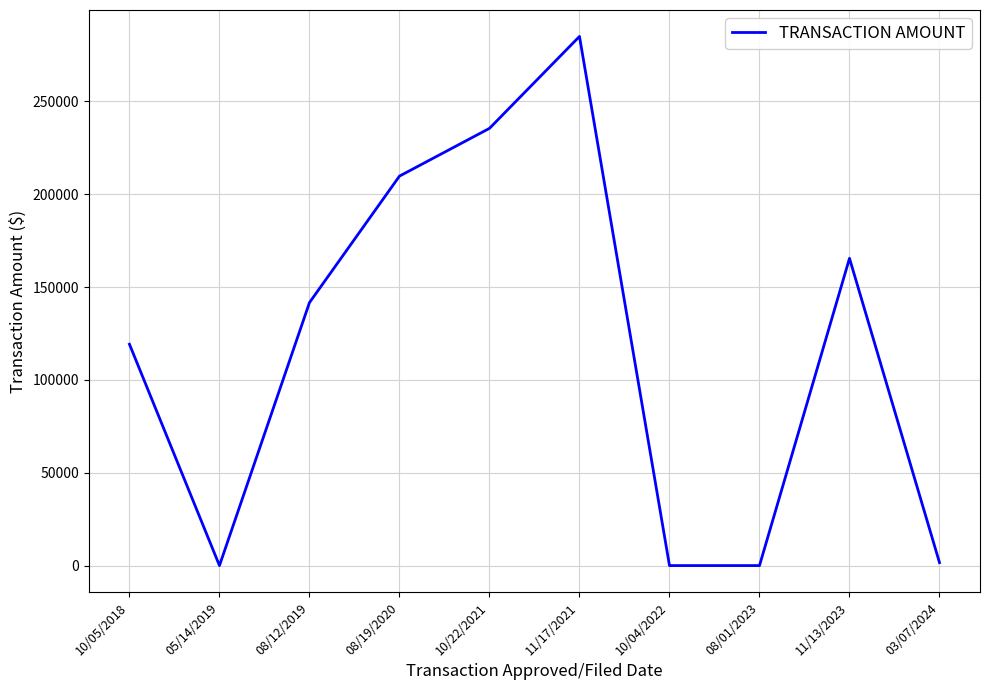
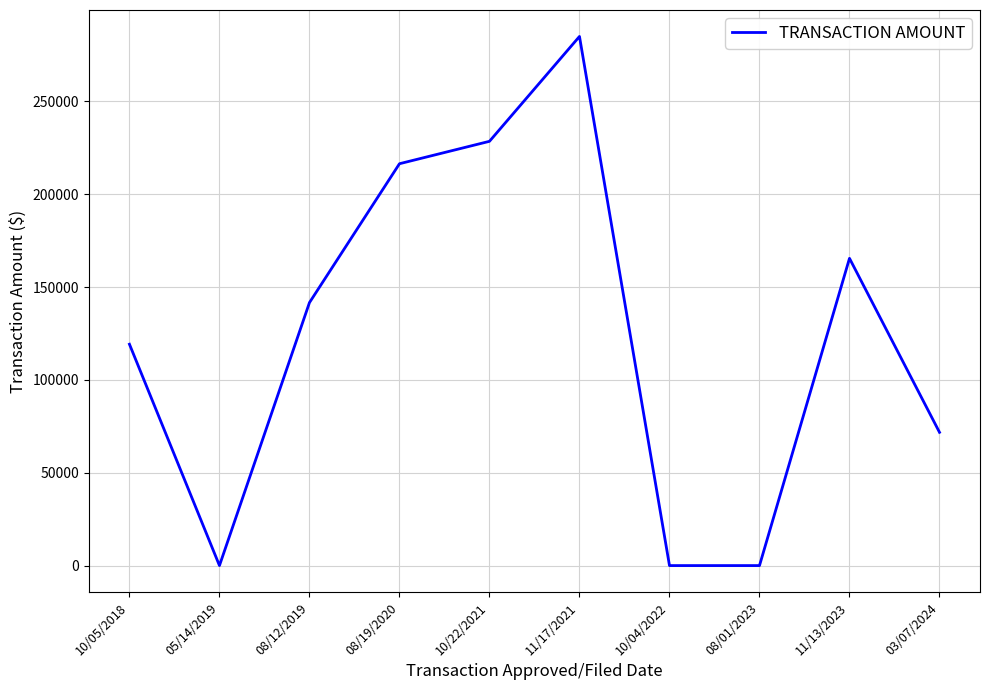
08/19/2020: 210000 -> 216000
10/22/2021: 236000 -> 229000
03/07/2024: 2000 -> 72000
